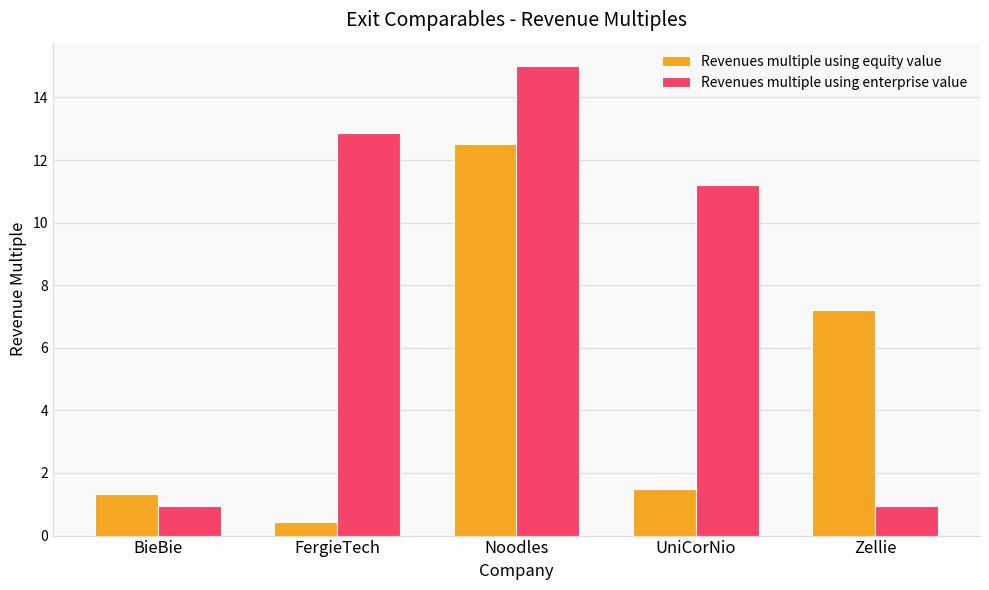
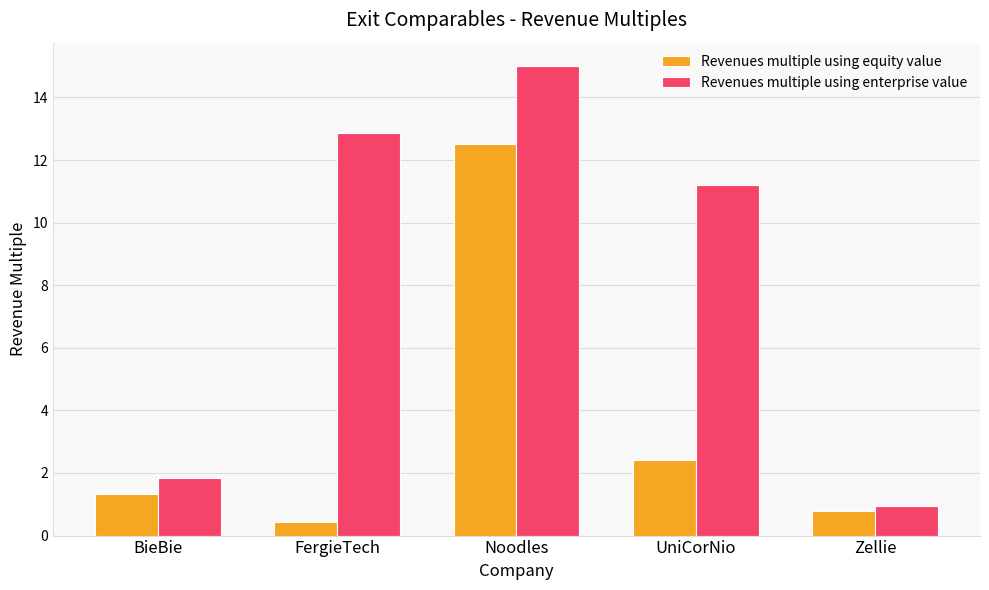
Revenues multiple using enterprise value, BieBie: 1.0 -> 1.8
Revenues multiple using equity value, UniCorNio: 1.5 -> 2.4
Revenues multiple using equity value, Zellie: 7.2 -> 0.8
